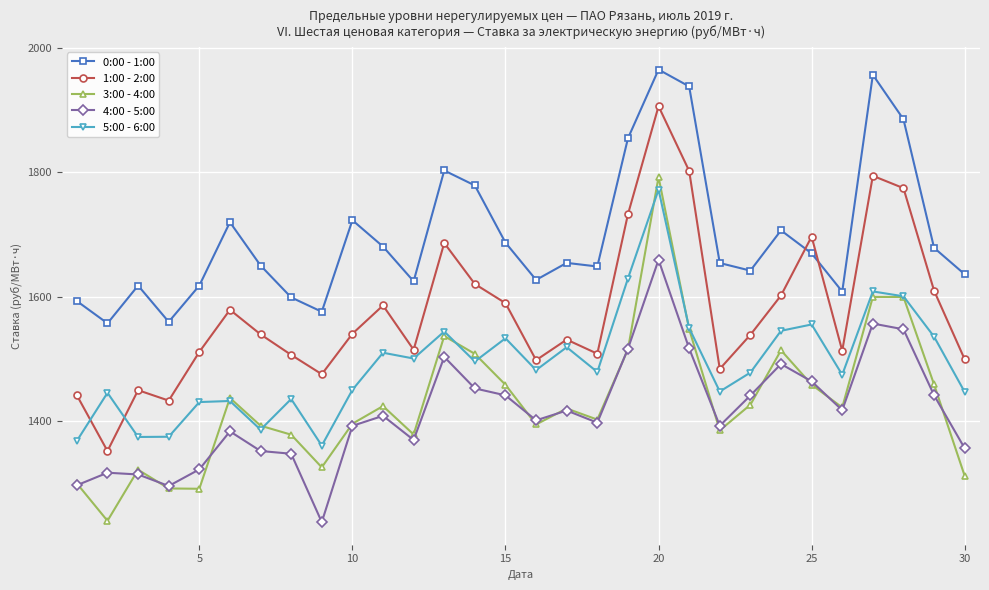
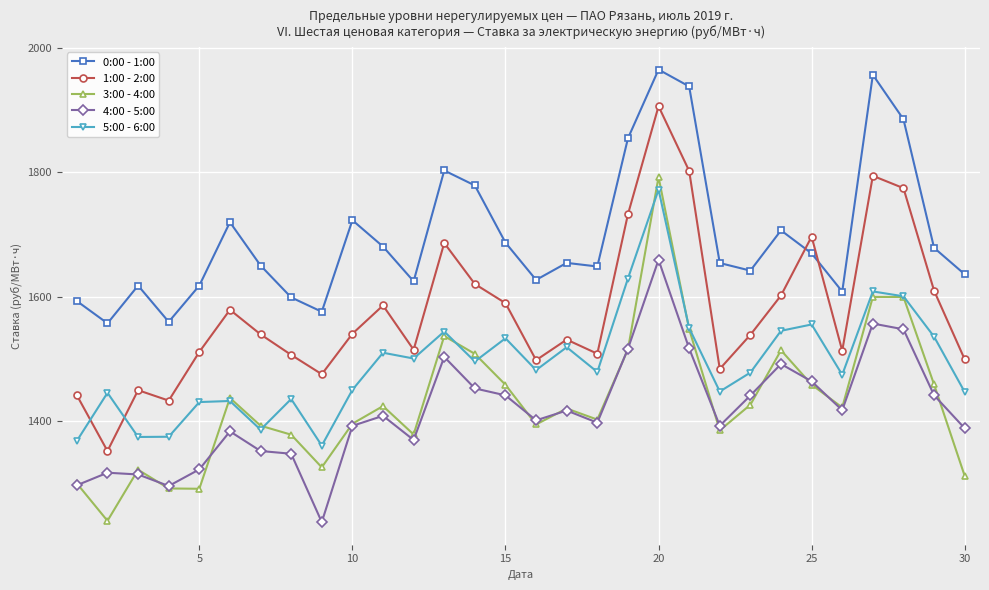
4:00 - 5:00, 30: 1360 -> 1390
